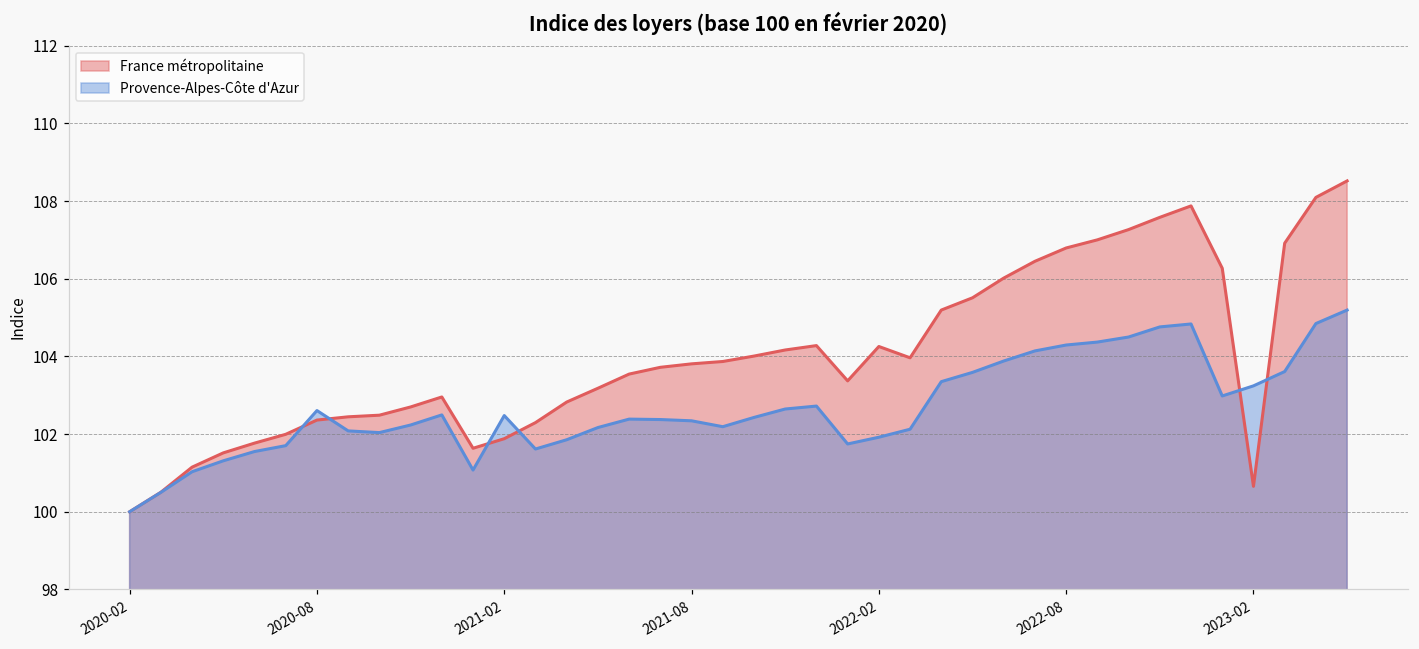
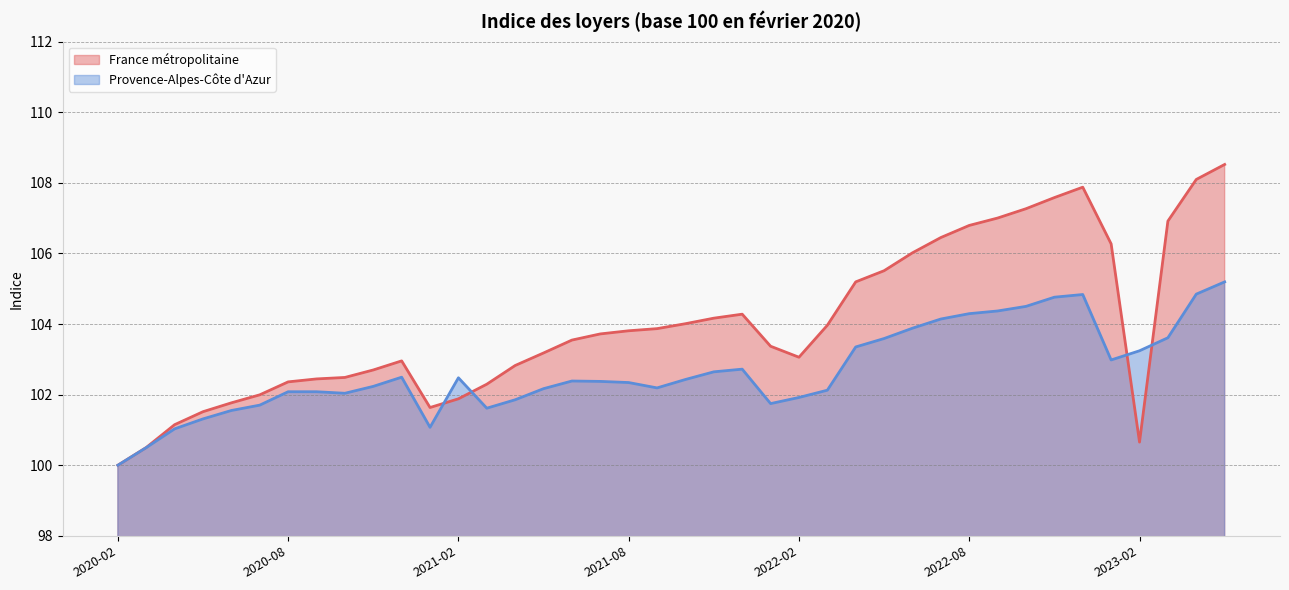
Provence-Alpes-Côte d'Azur, 2020-08: 102.6 -> 102.1
France métropolitaine, 2022-02: 104.3 -> 103.1
